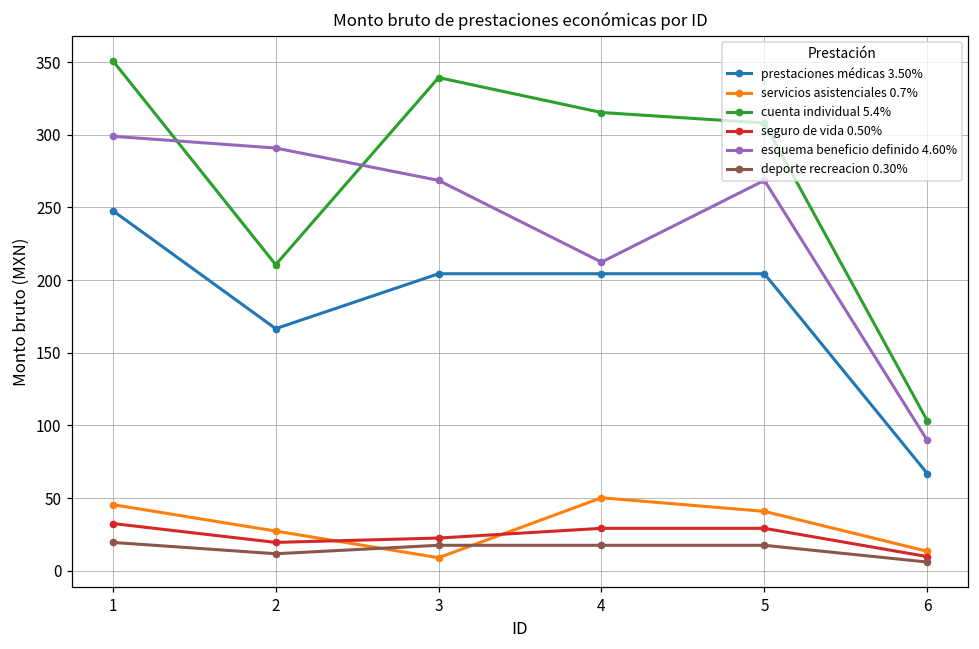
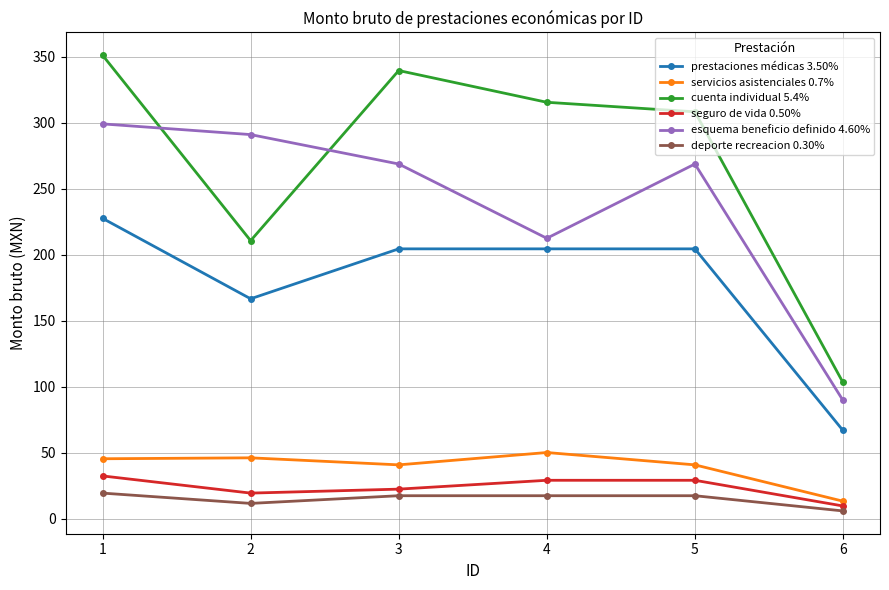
prestaciones médicas 3.50%, 1: 248 -> 228
servicios asistenciales 0.7%, 2: 27 -> 46
servicios asistenciales 0.7%, 3: 9 -> 41
